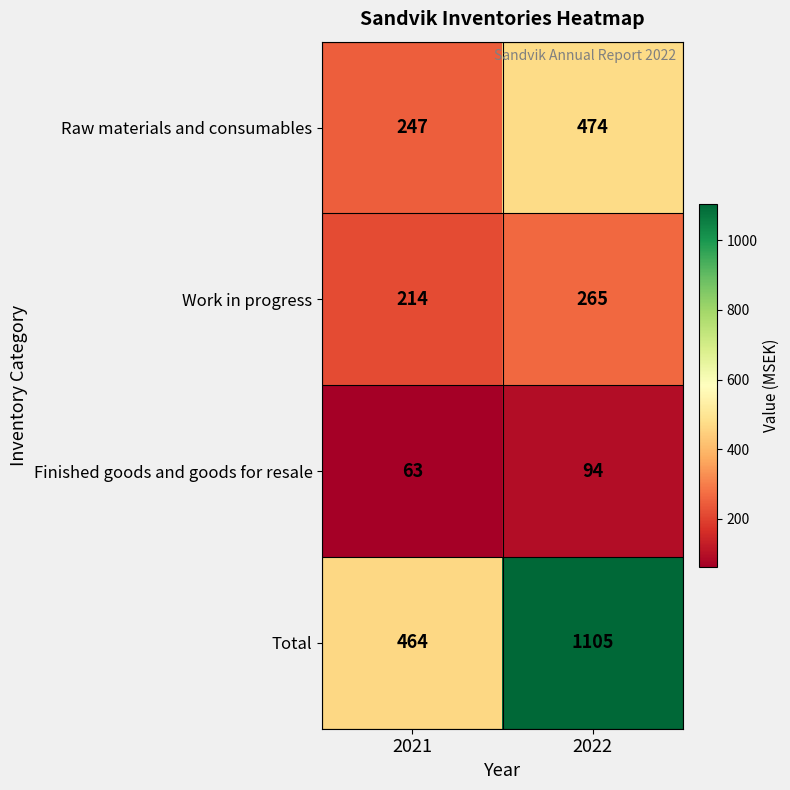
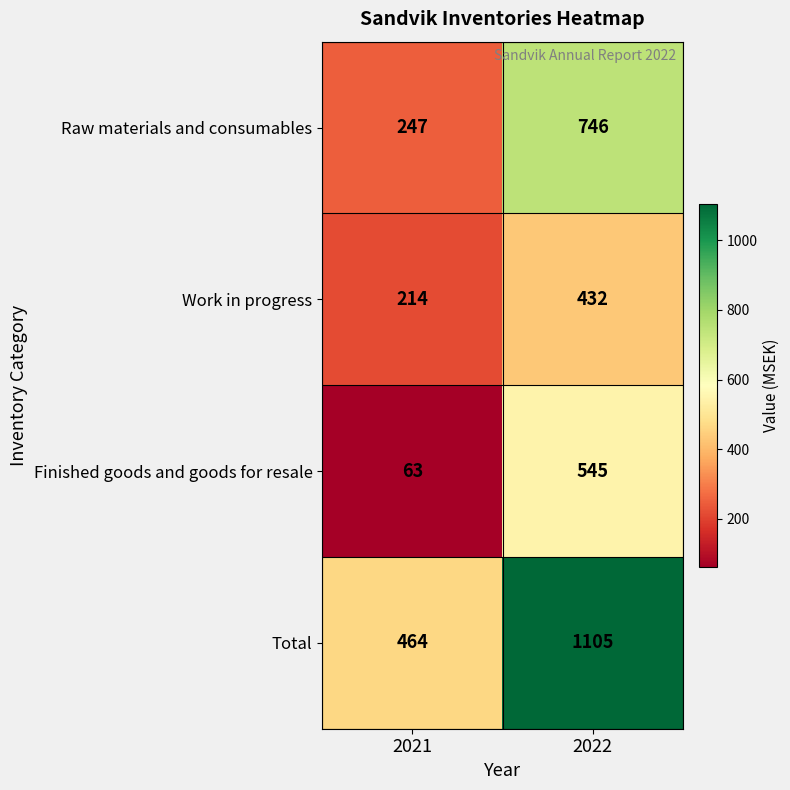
Raw materials and consumables, 2022: 474 -> 746
Work in progress, 2022: 265 -> 432
Finished goods and goods for resale, 2022: 94 -> 545
